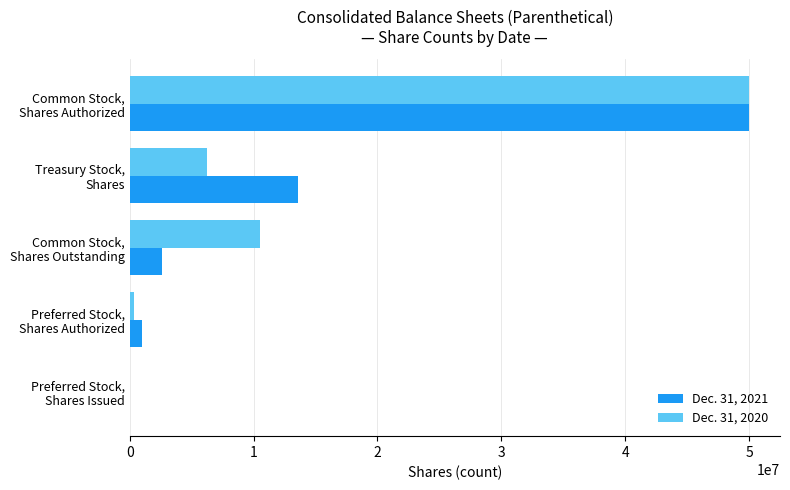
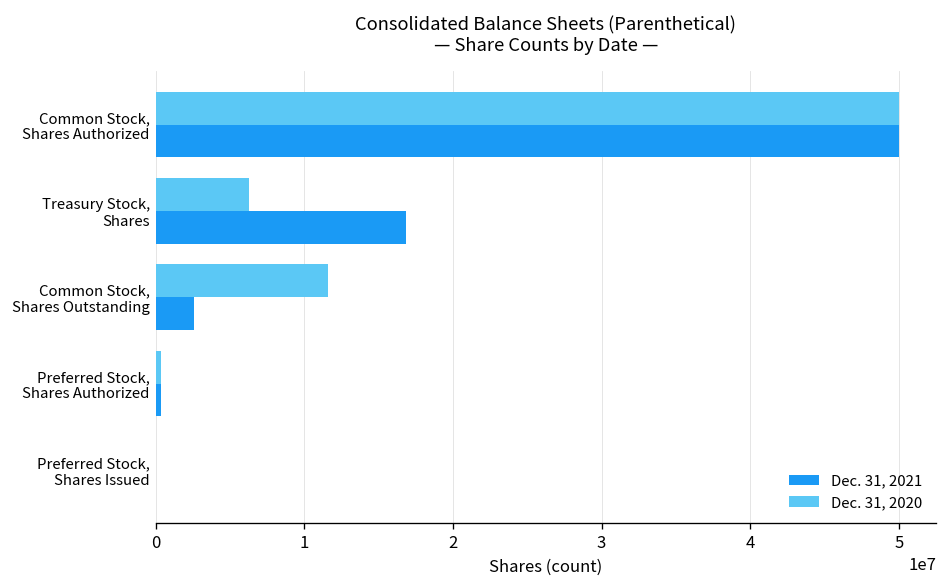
Dec. 31, 2021, Treasury Stock, Shares: 13600000 -> 16800000
Dec. 31, 2020, Common Stock, Shares Outstanding: 10600000 -> 11600000
Dec. 31, 2021, Preferred Stock, Shares Authorized: 1000000 -> 300000
